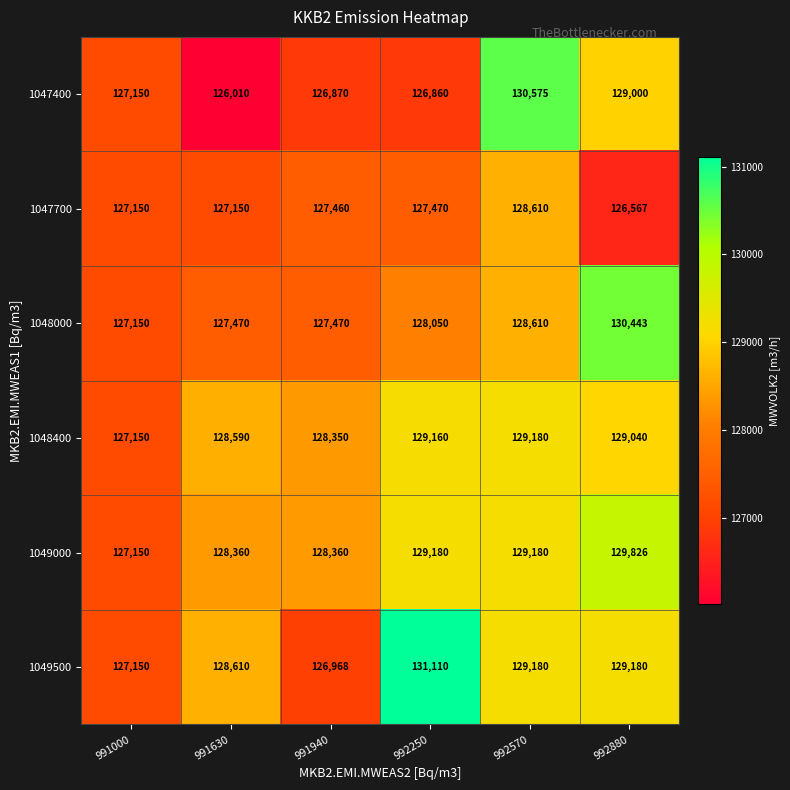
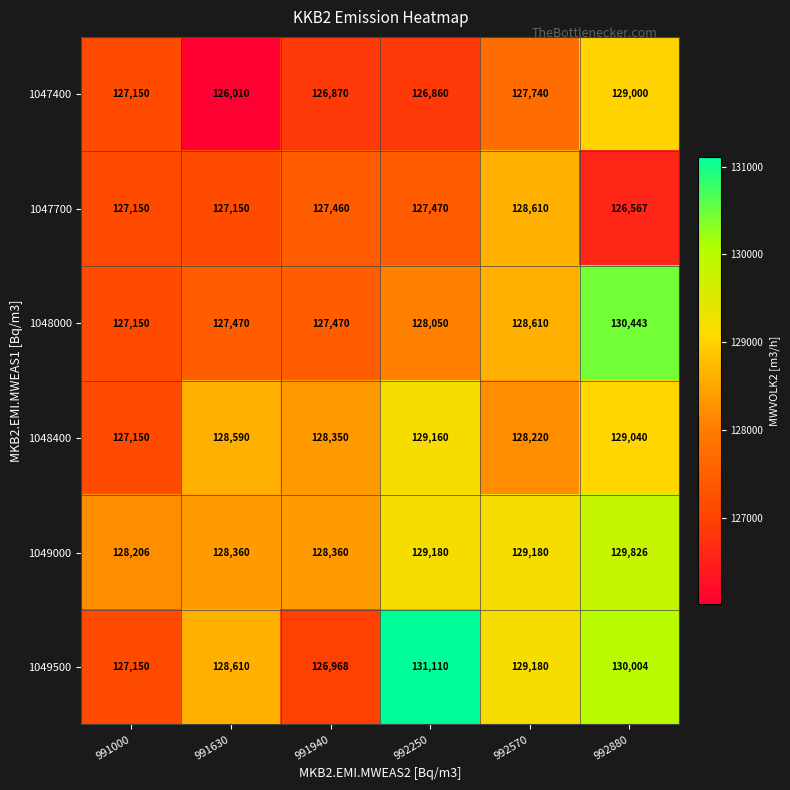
1047400, 992570: 130,575 -> 127,740
1048400, 992570: 129,180 -> 128,220
1049000, 991000: 127,150 -> 128,206
1049500, 992880: 129,180 -> 130,004
